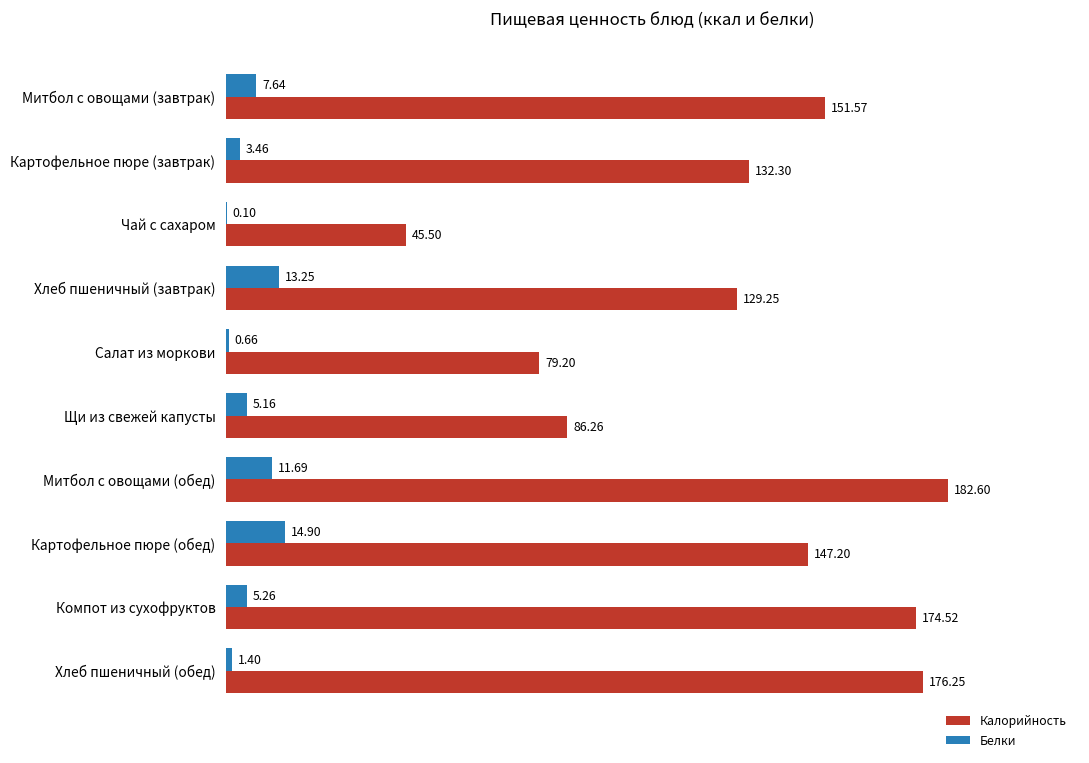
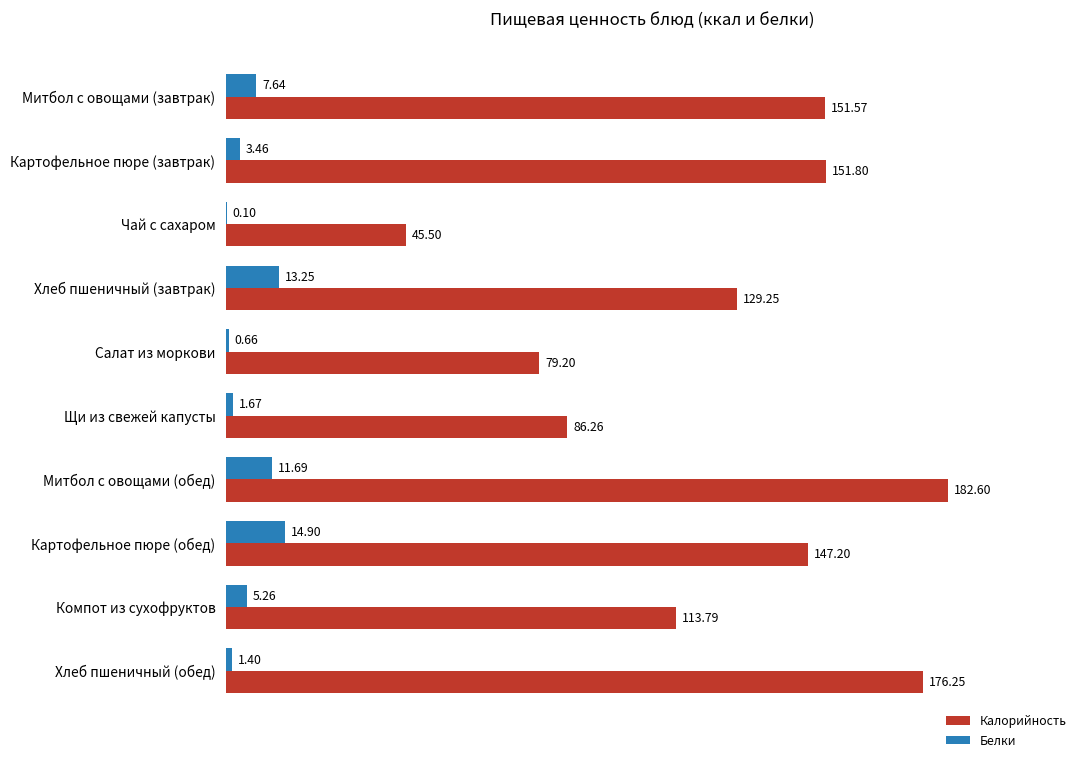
Калорийность, Картофельное пюре (завтрак): 132.30 -> 151.80
Белки, Щи из свежей капусты: 5.16 -> 1.67
Калорийность, Компот из сухофруктов: 174.52 -> 113.79
